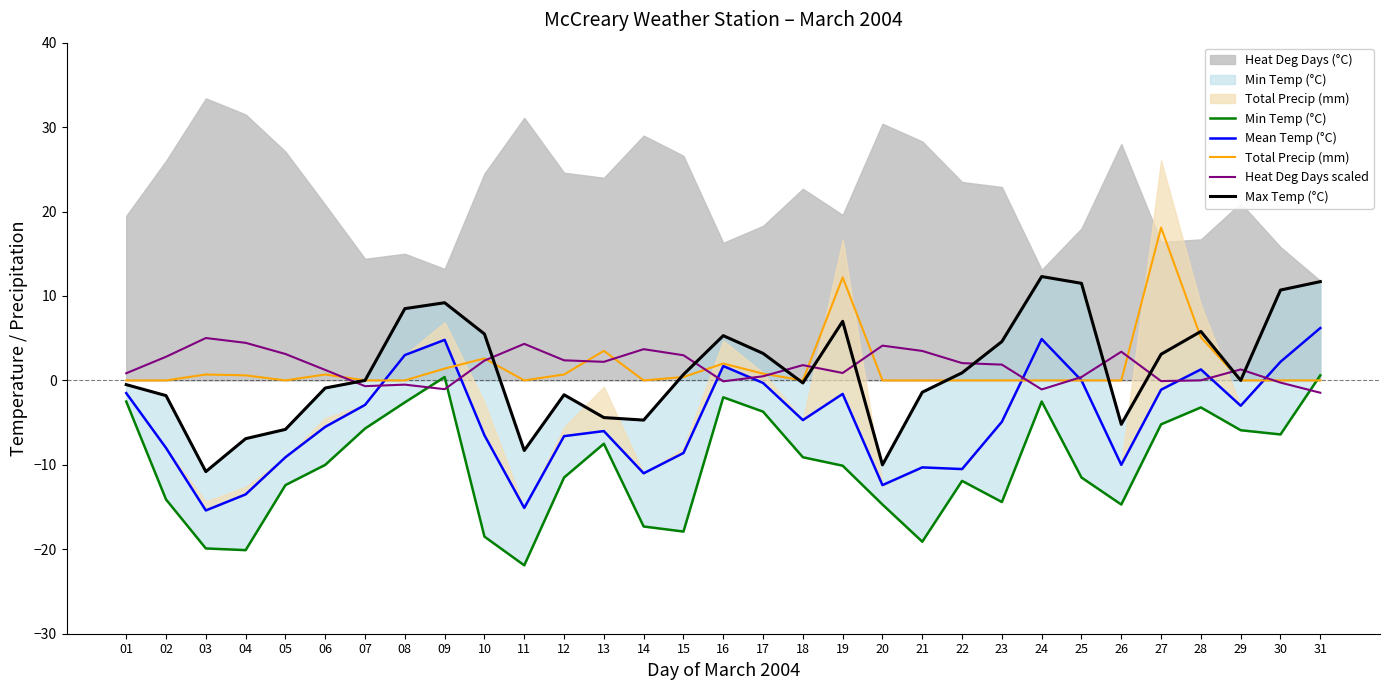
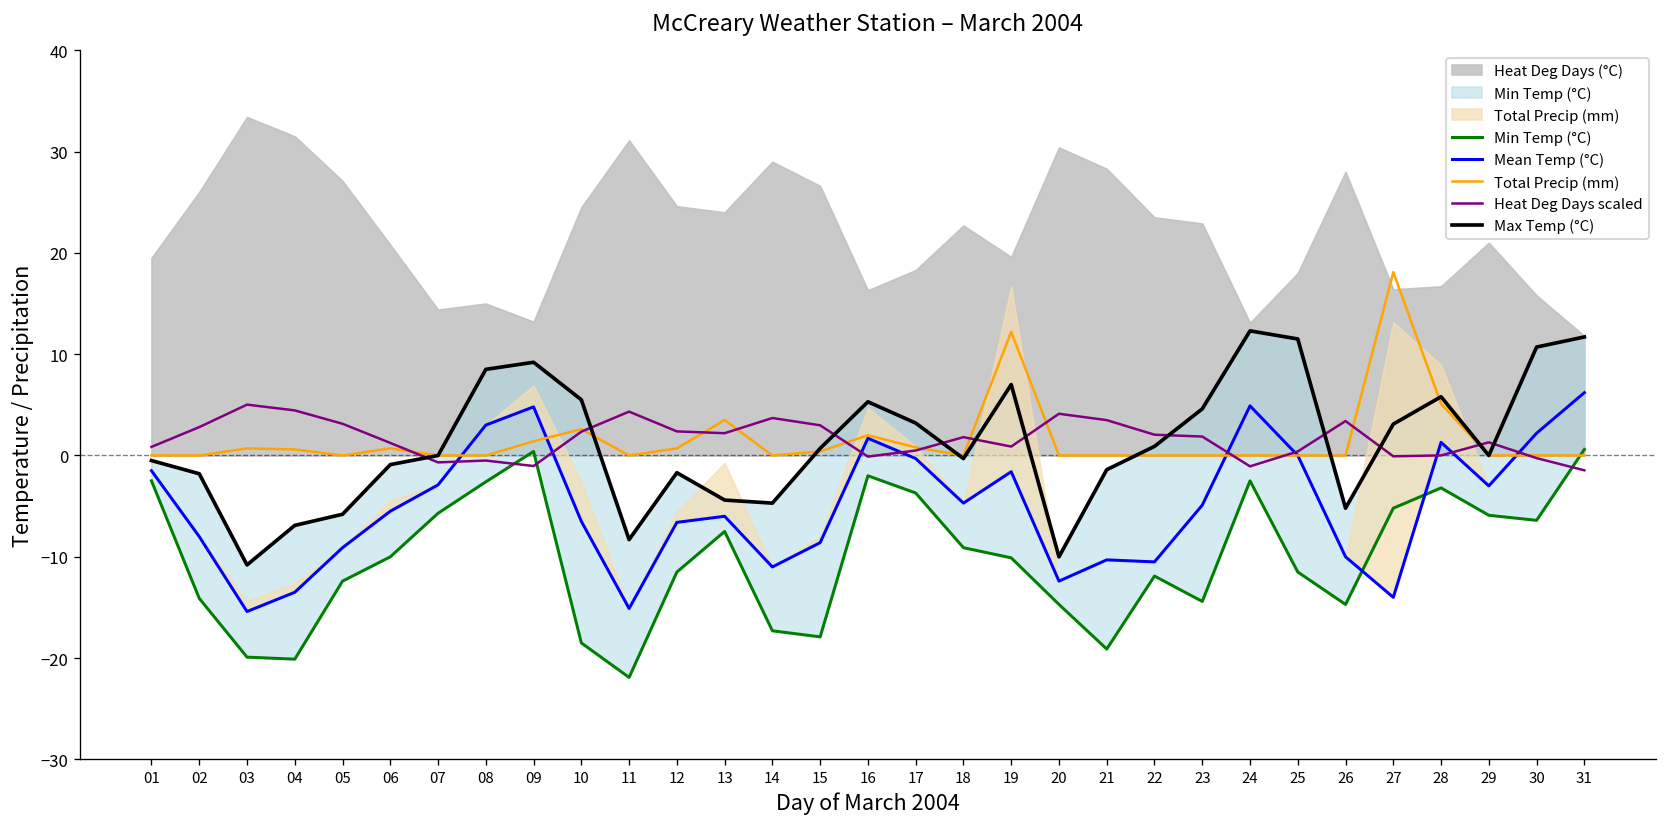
Mean Temp (°C), 27: -1 -> -14
